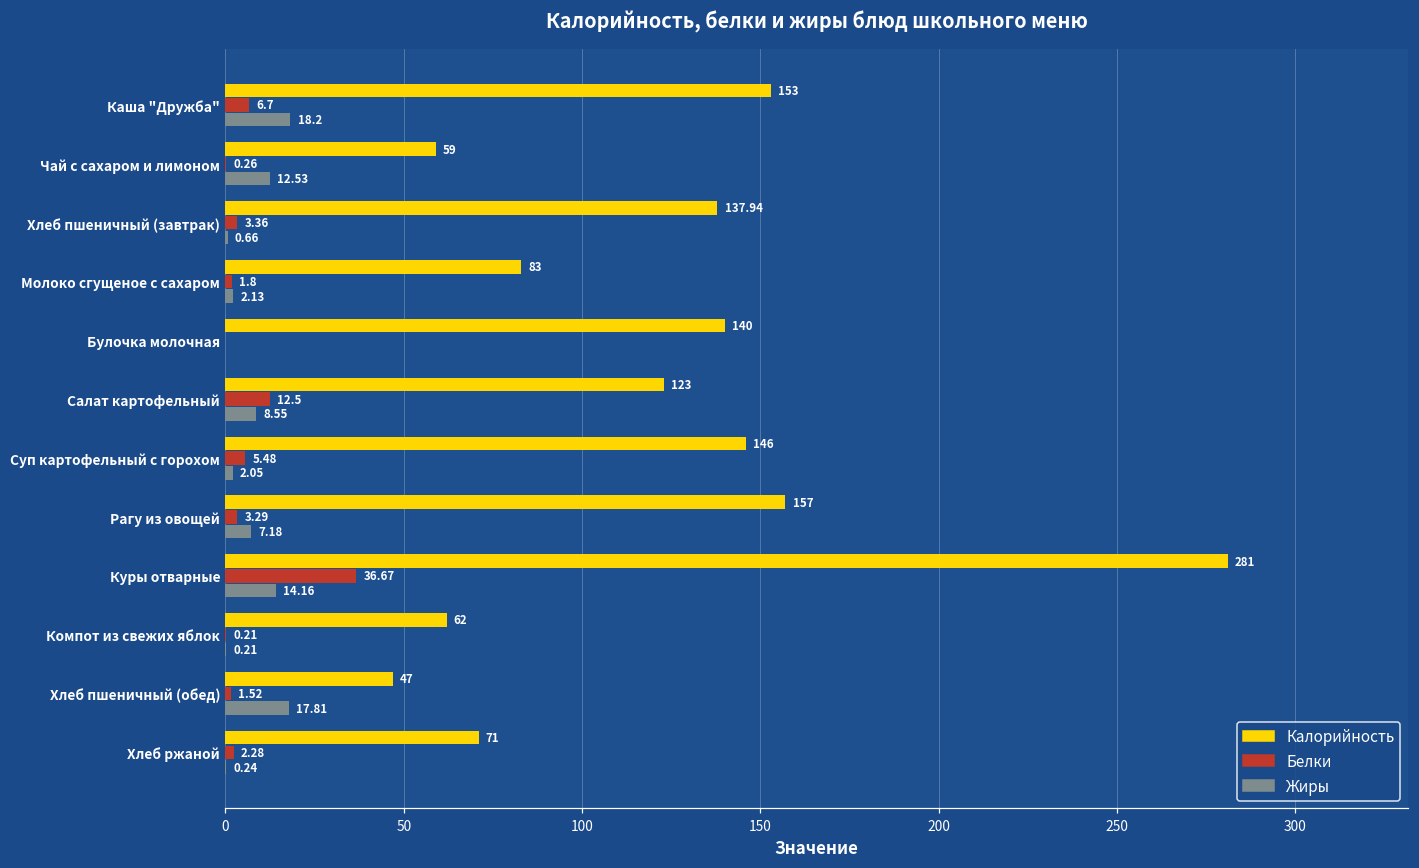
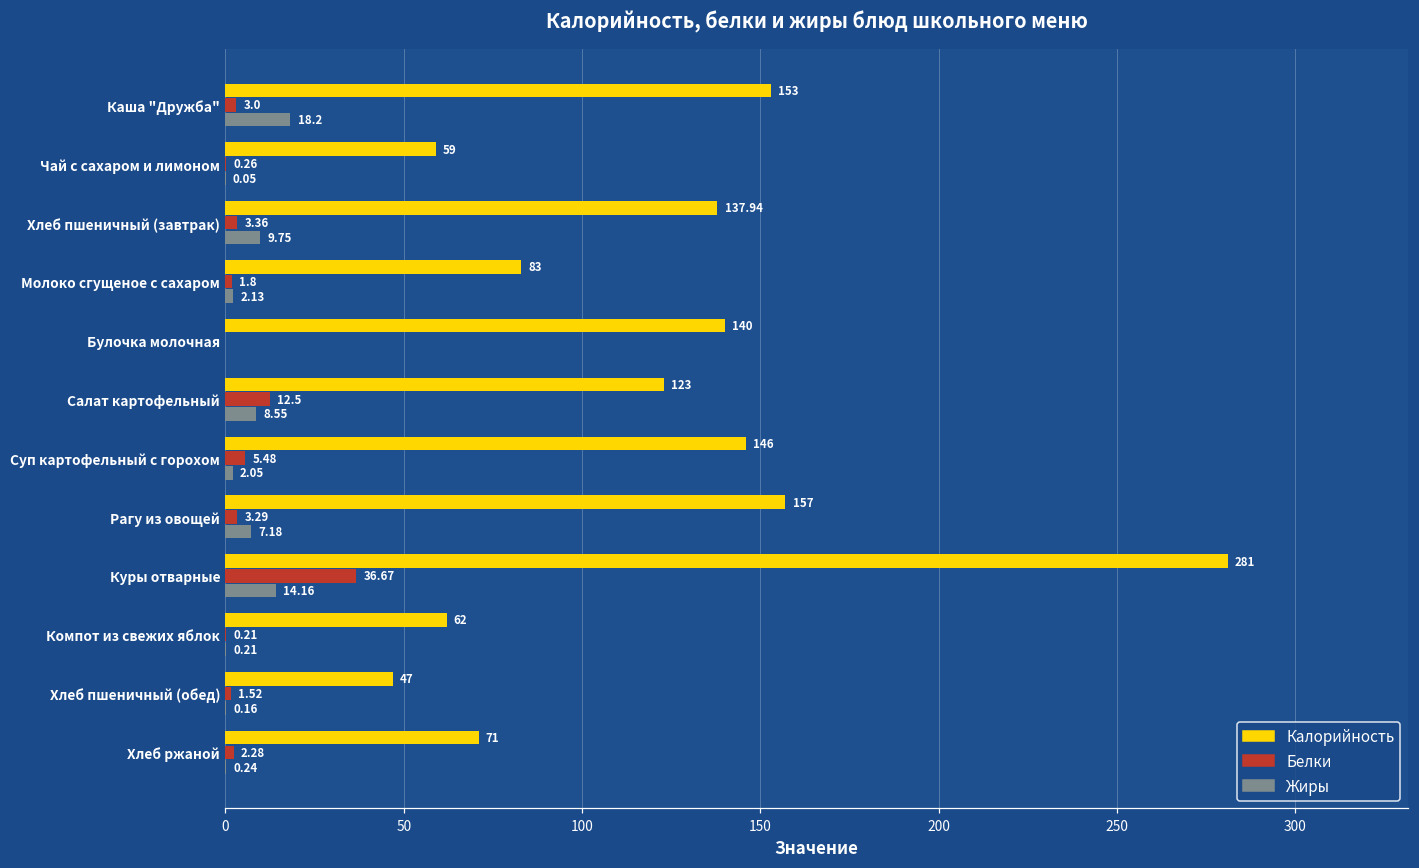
Белки, Каша "Дружба": 6.7 -> 3.0
Жиры, Чай с сахаром и лимоном: 12.53 -> 0.05
Жиры, Хлеб пшеничный (завтрак): 0.66 -> 9.75
Жиры, Хлеб пшеничный (обед): 17.81 -> 0.16
